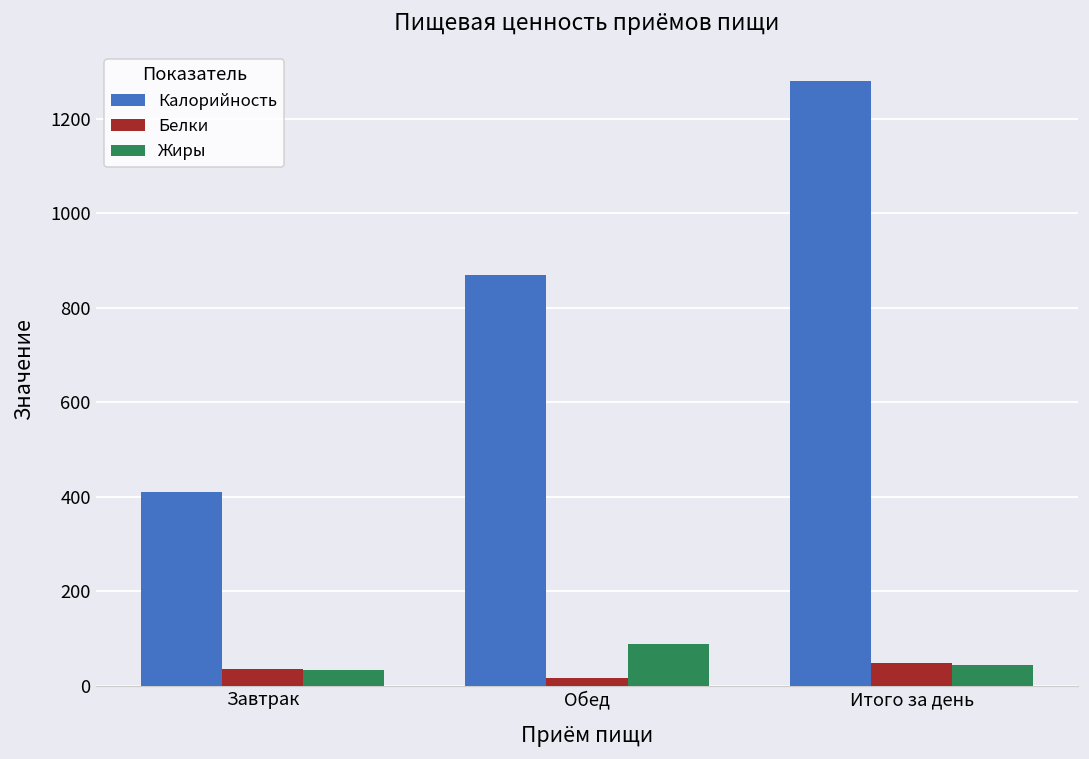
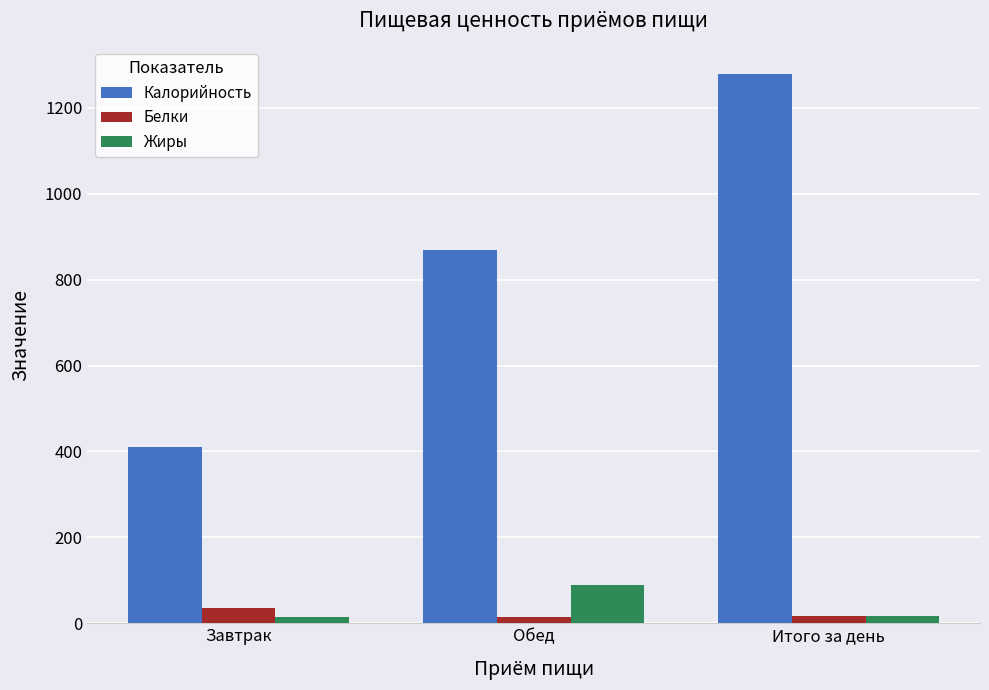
Жиры, Завтрак: 30 -> 10
Белки, Итого за день: 50 -> 20
Жиры, Итого за день: 40 -> 20
